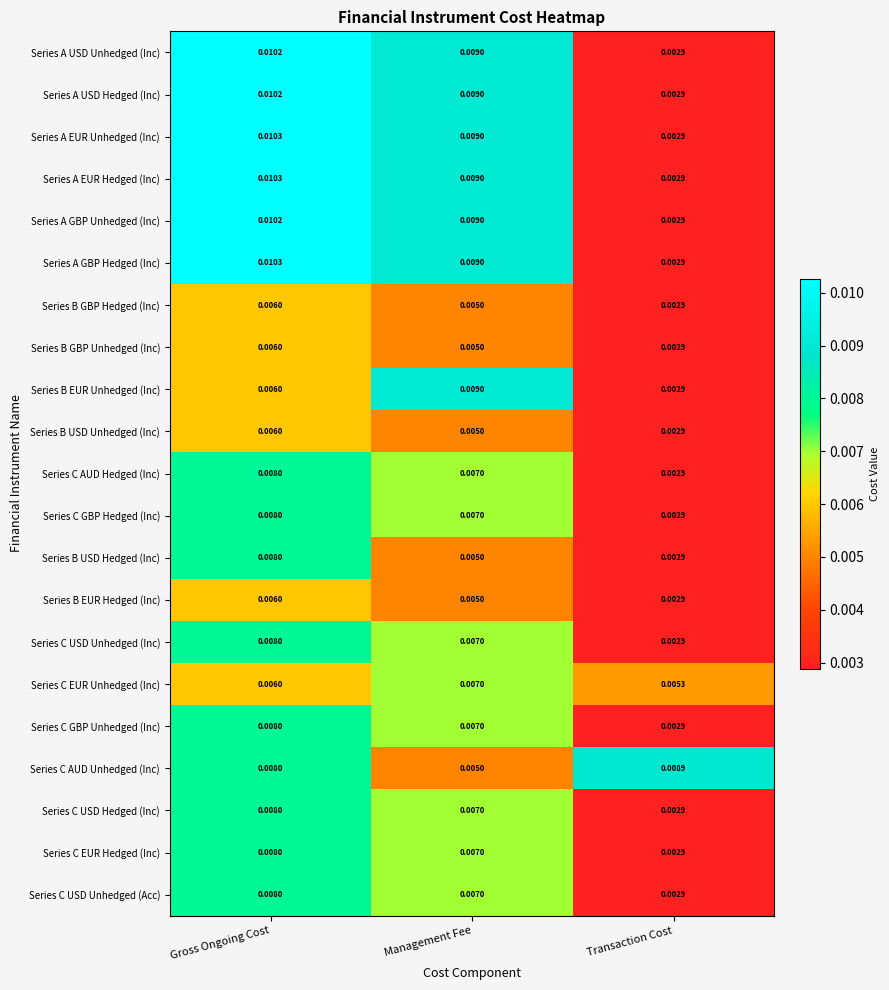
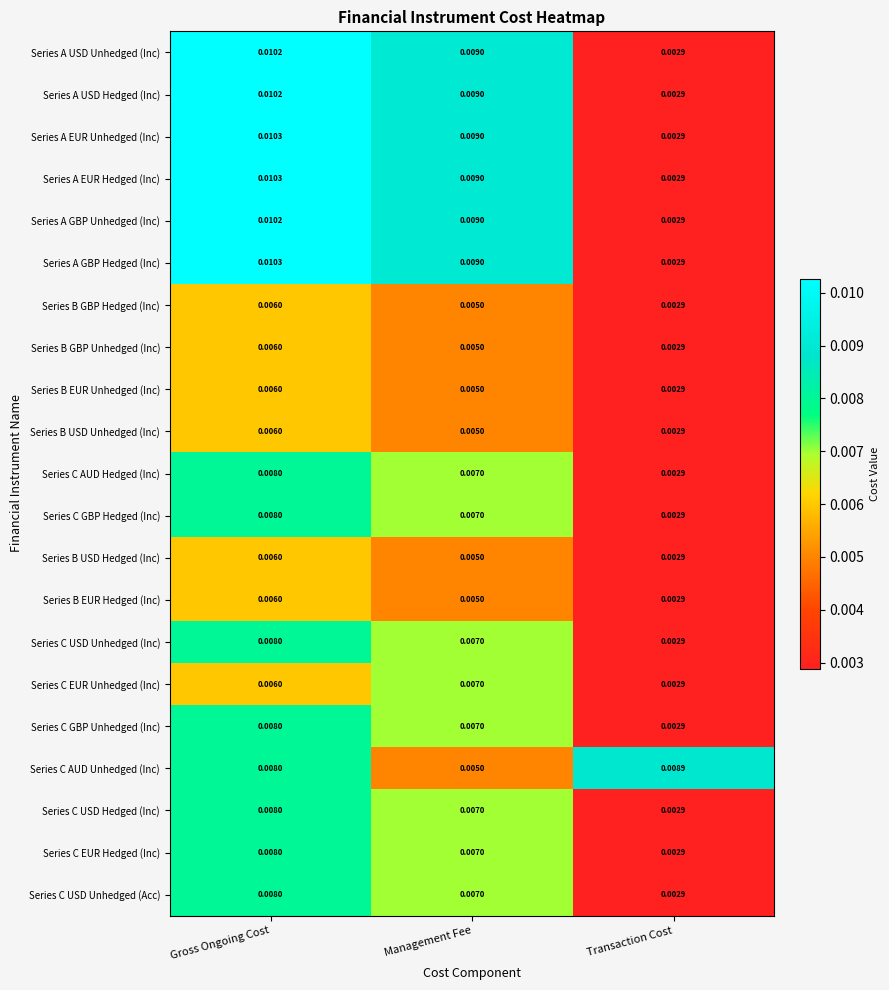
Series B EUR Unhedged (Inc), Management Fee: 0.0090 -> 0.0050
Series B USD Hedged (Inc), Gross Ongoing Cost: 0.0080 -> 0.0060
Series C EUR Unhedged (Inc), Transaction Cost: 0.0053 -> 0.0029
